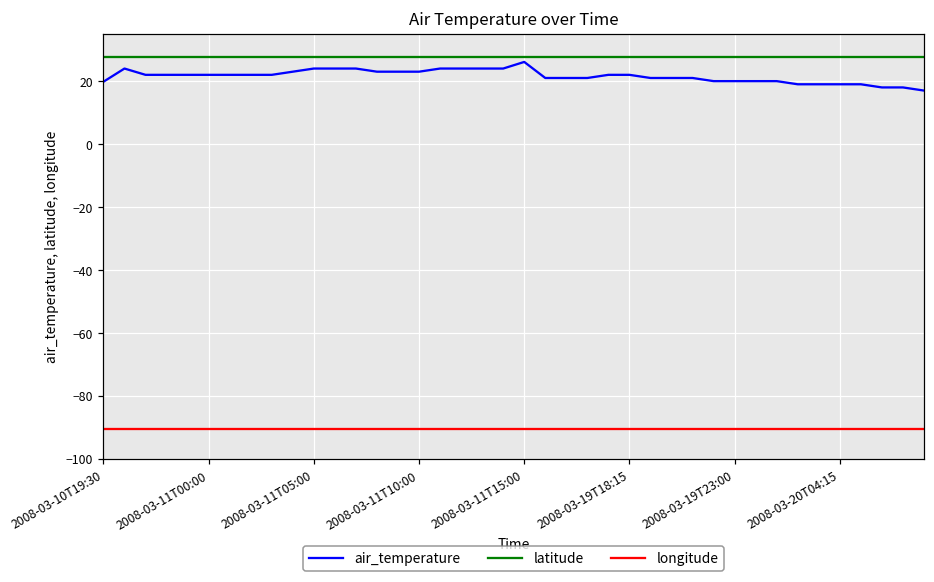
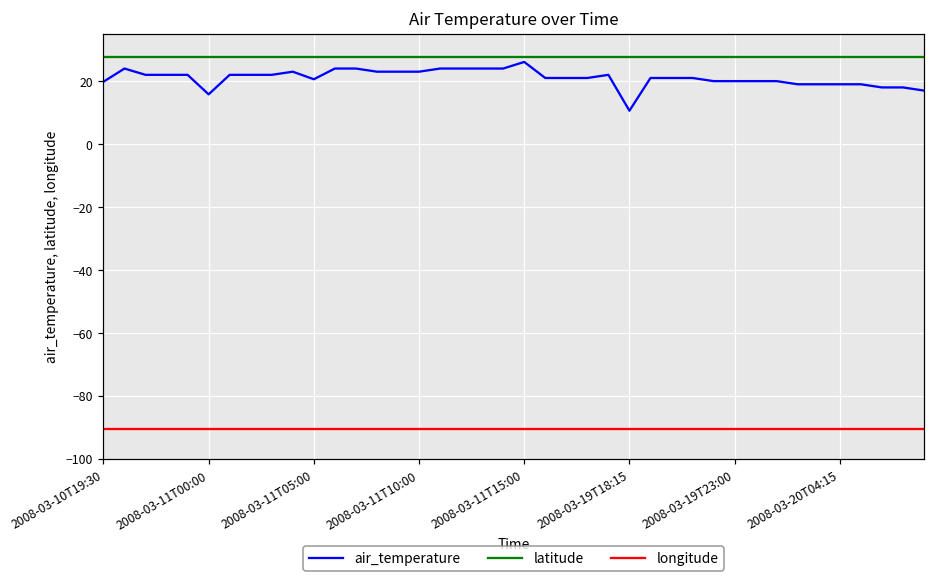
air_temperature, 2008-03-11T00:00: 22 -> 16
air_temperature, 2008-03-11T05:00: 24 -> 21
air_temperature, 2008-03-19T18:15: 22 -> 11
